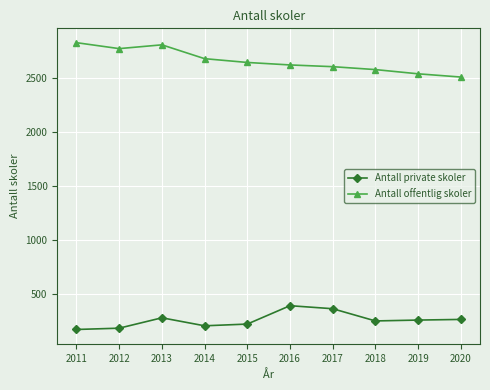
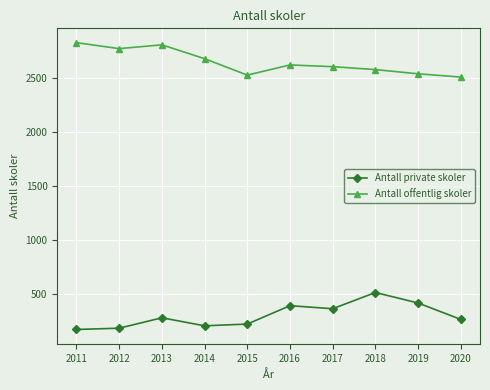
Antall offentlig skoler, 2015: 2640 -> 2530
Antall private skoler, 2018: 250 -> 520
Antall private skoler, 2019: 260 -> 420
